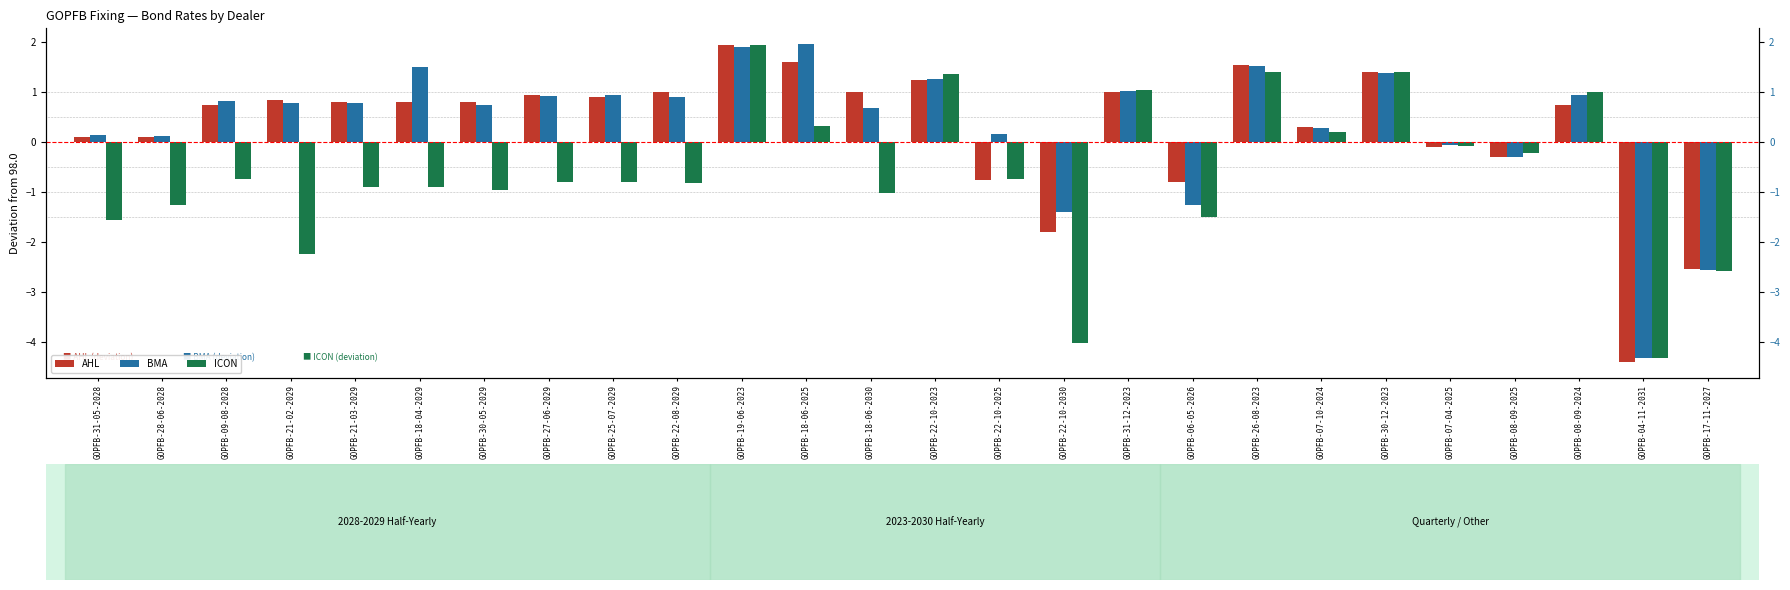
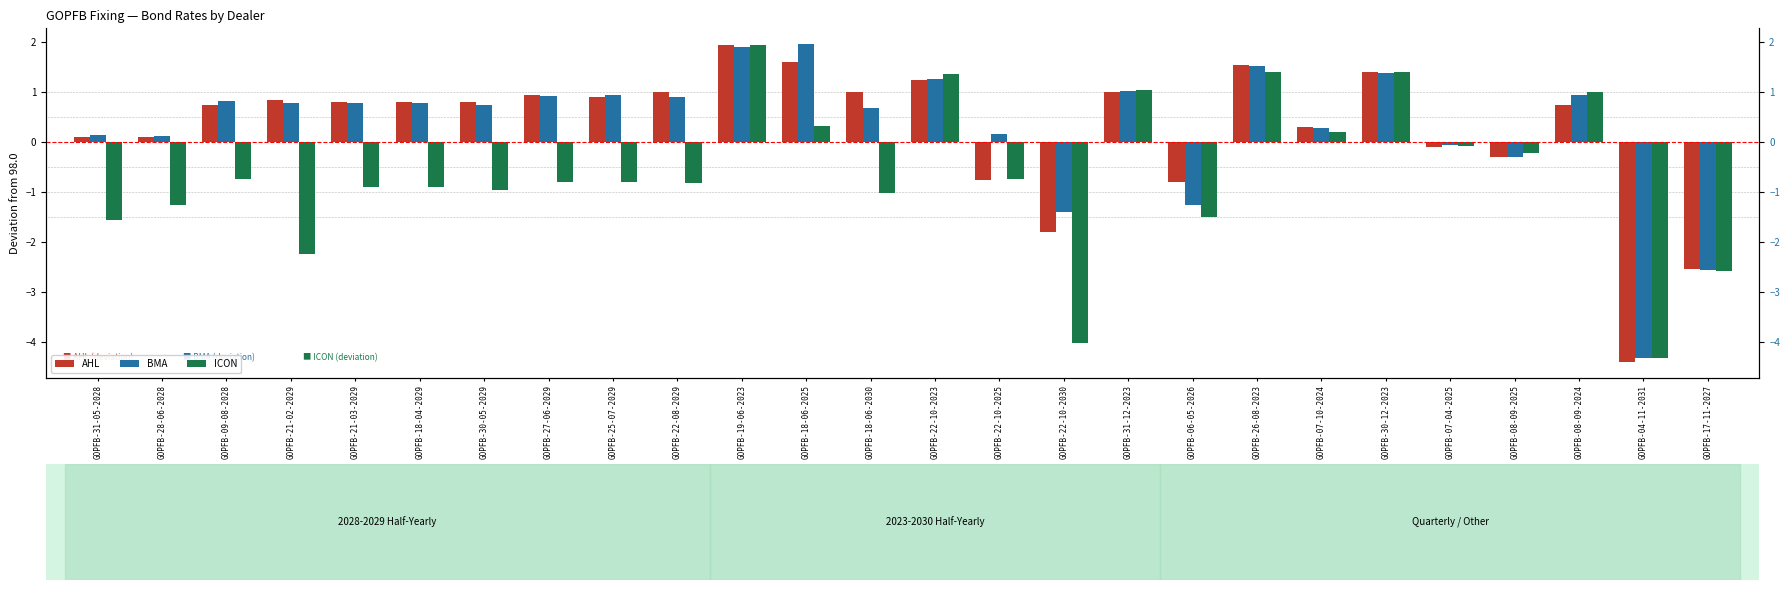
BMA, GOPFB-18-04-2029: 1.5 -> 0.8
